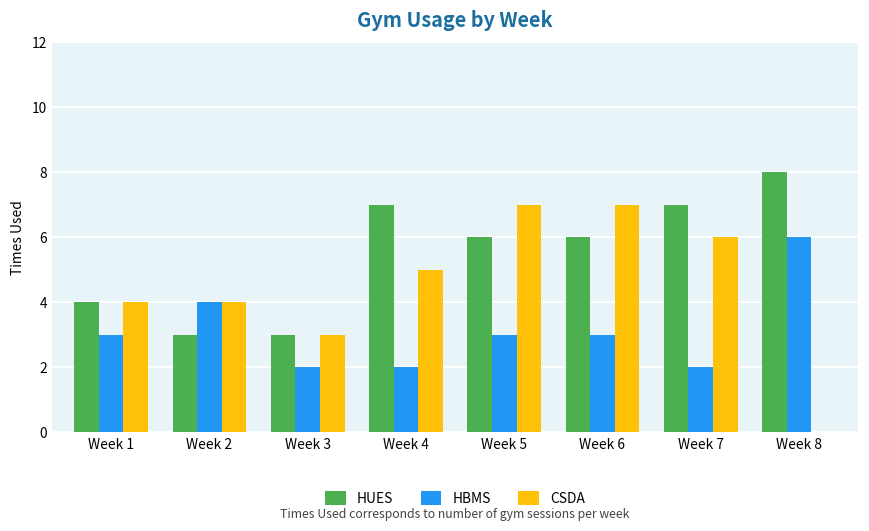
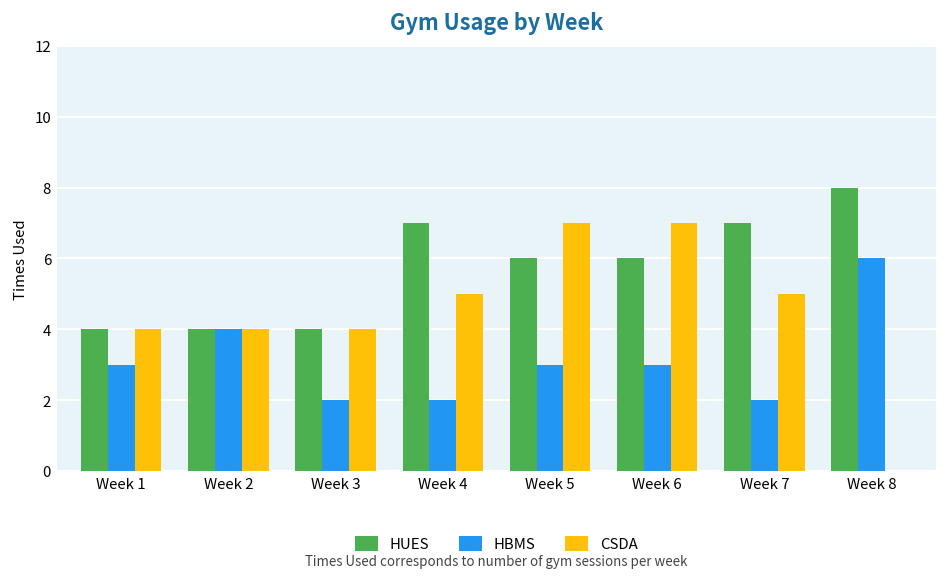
HUES, Week 2: 3 -> 4
HUES, Week 3: 3 -> 4
CSDA, Week 3: 3 -> 4
CSDA, Week 7: 6 -> 5
